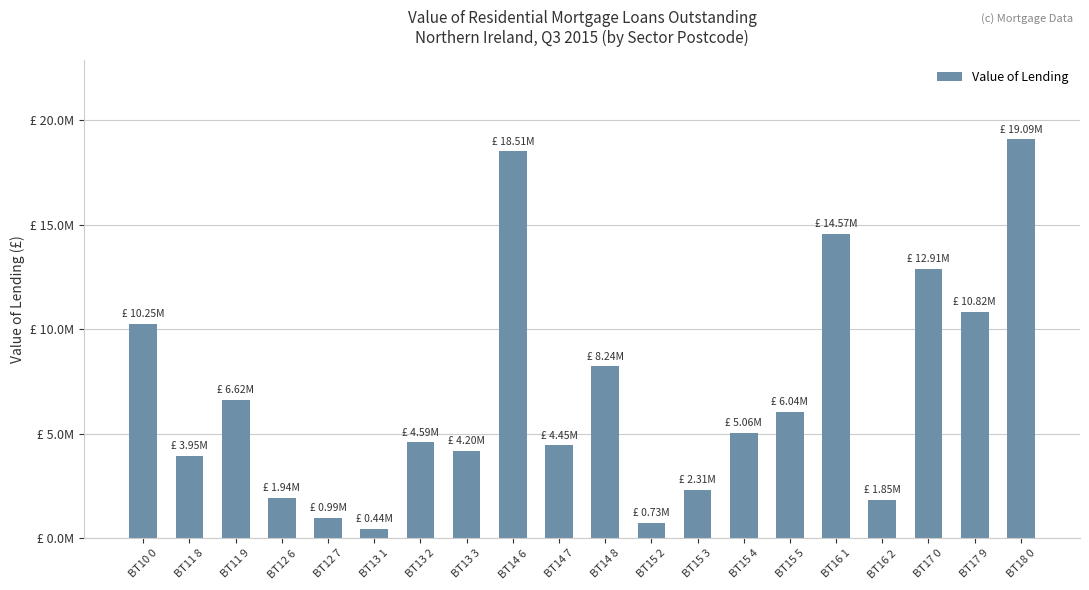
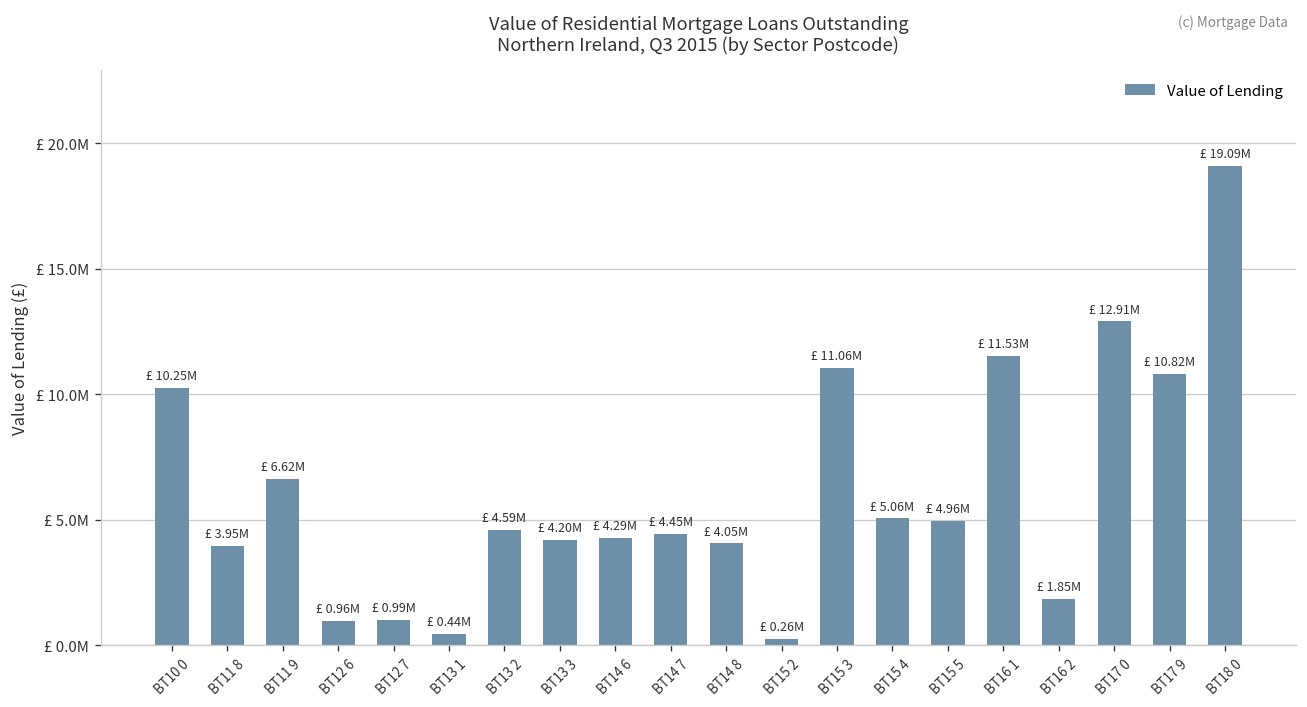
BT12 6: 1.94M -> 0.96M
BT14 6: 18.51M -> 4.29M
BT14 8: 8.24M -> 4.05M
BT15 2: 0.73M -> 0.26M
BT15 3: 2.31M -> 11.06M
BT15 5: 6.04M -> 4.96M
BT16 1: 14.57M -> 11.53M
